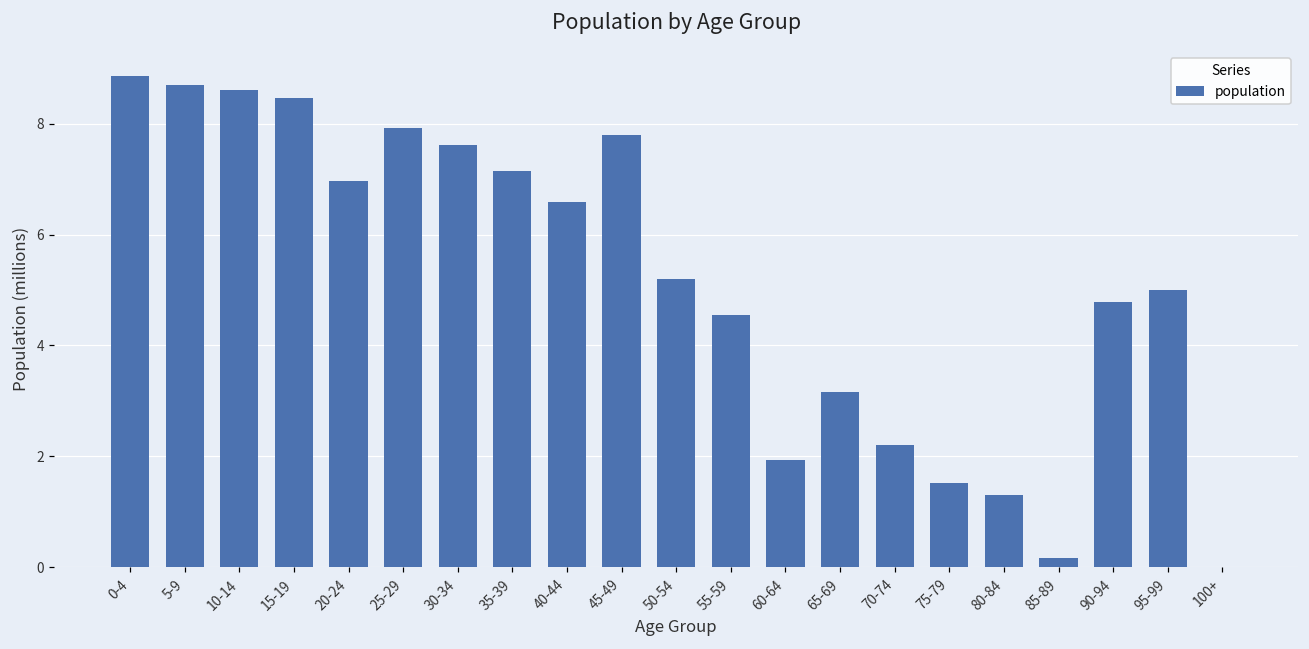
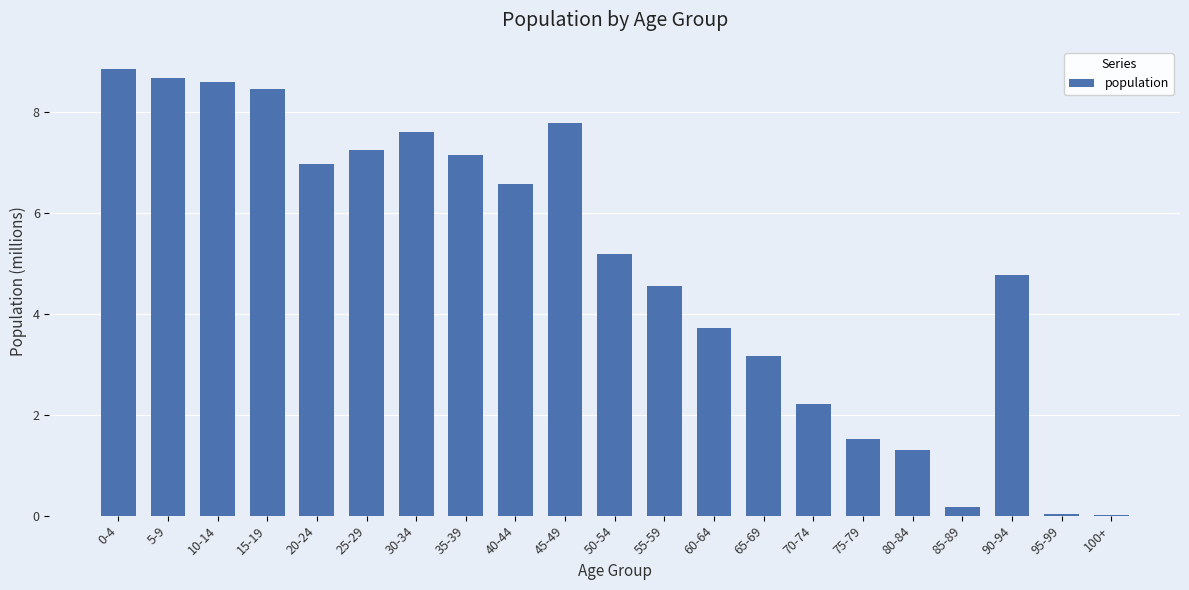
25-29: 7.9 -> 7.3
60-64: 1.9 -> 3.7
95-99: 5.0 -> 0.0
